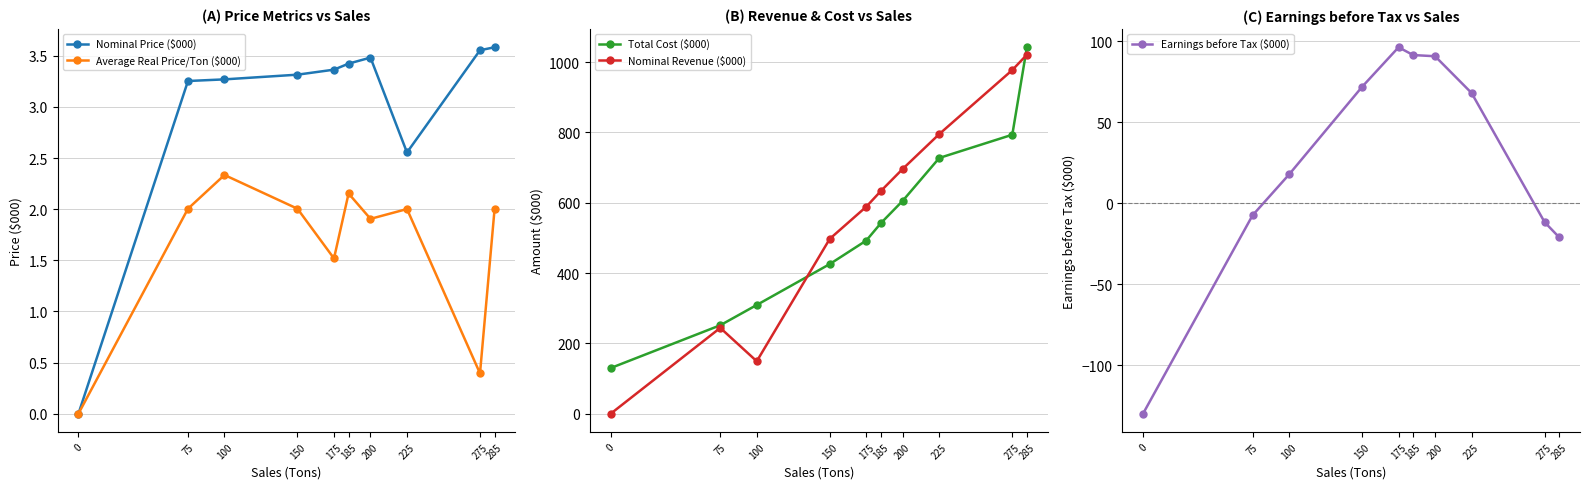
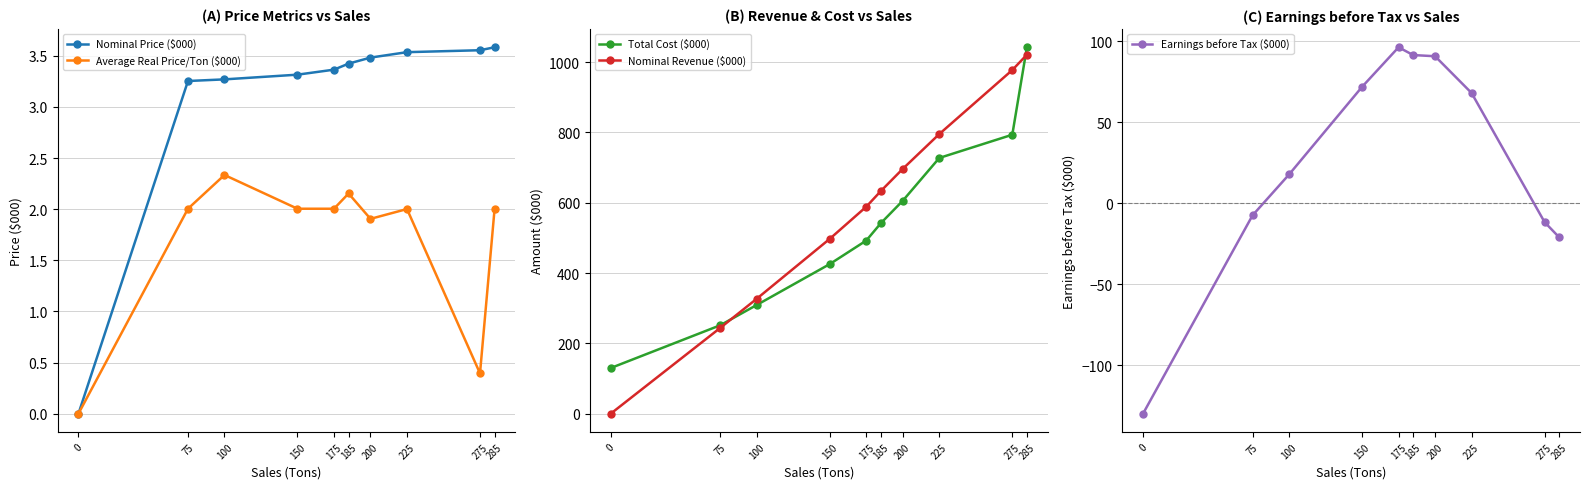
(A) Price Metrics vs Sales, Average Real Price/Ton ($000), 175: 1.52 -> 2.00
(A) Price Metrics vs Sales, Nominal Price ($000), 225: 2.55 -> 3.54
(B) Revenue & Cost vs Sales, Nominal Revenue ($000), 100: 150 -> 330
